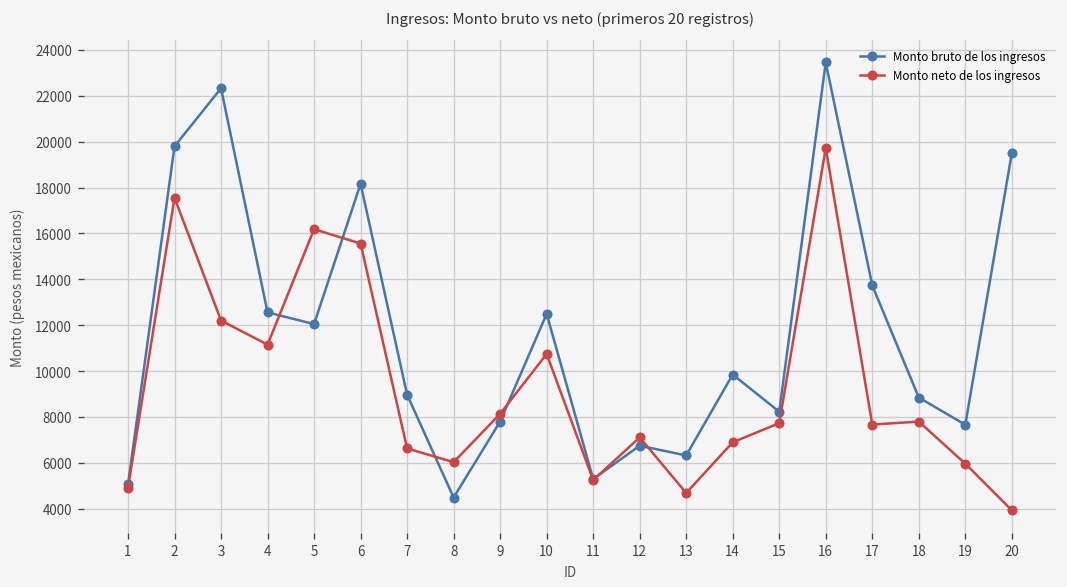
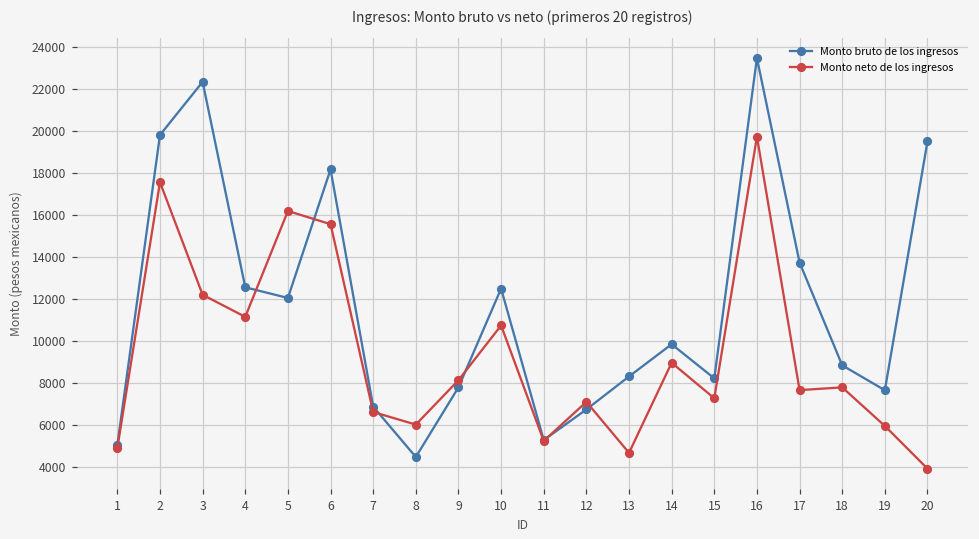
Monto bruto de los ingresos, 7: 9000 -> 6900
Monto bruto de los ingresos, 13: 6300 -> 8300
Monto neto de los ingresos, 14: 6900 -> 9000
Monto neto de los ingresos, 15: 7700 -> 7300
